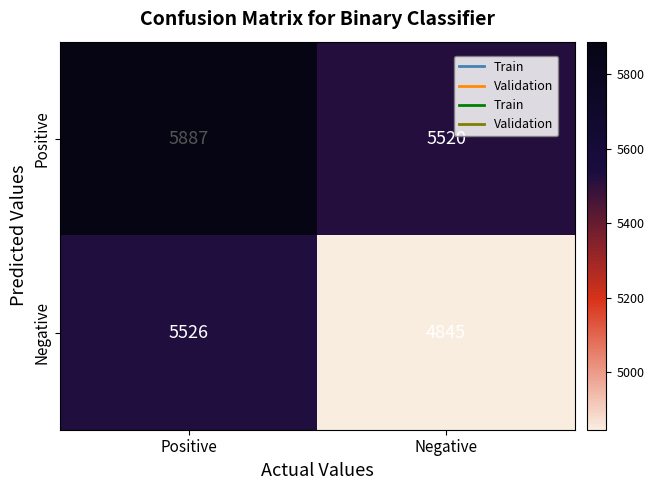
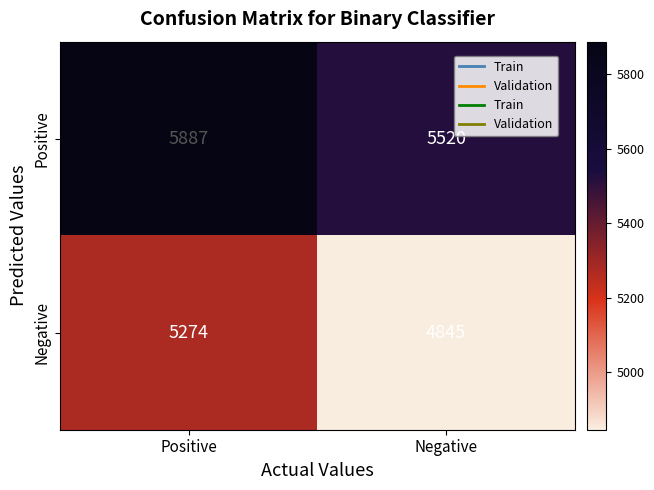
Negative, Positive: 5526 -> 5274
